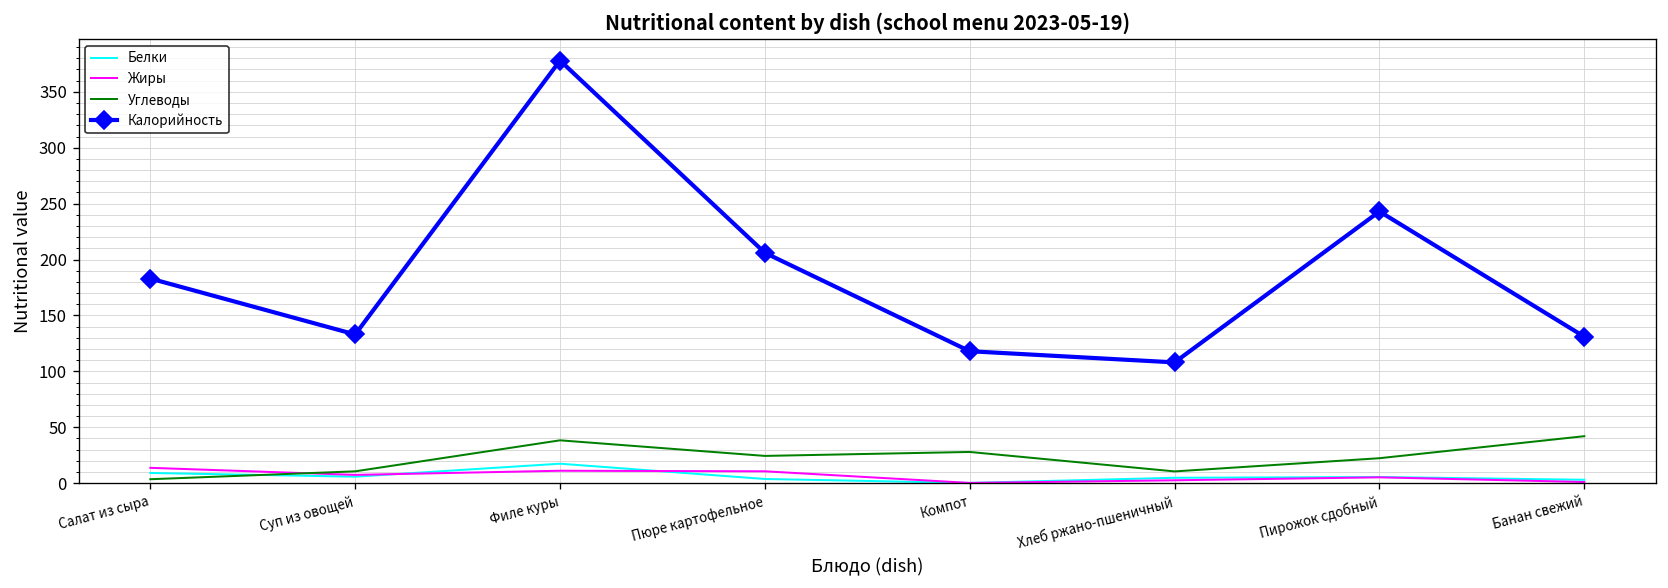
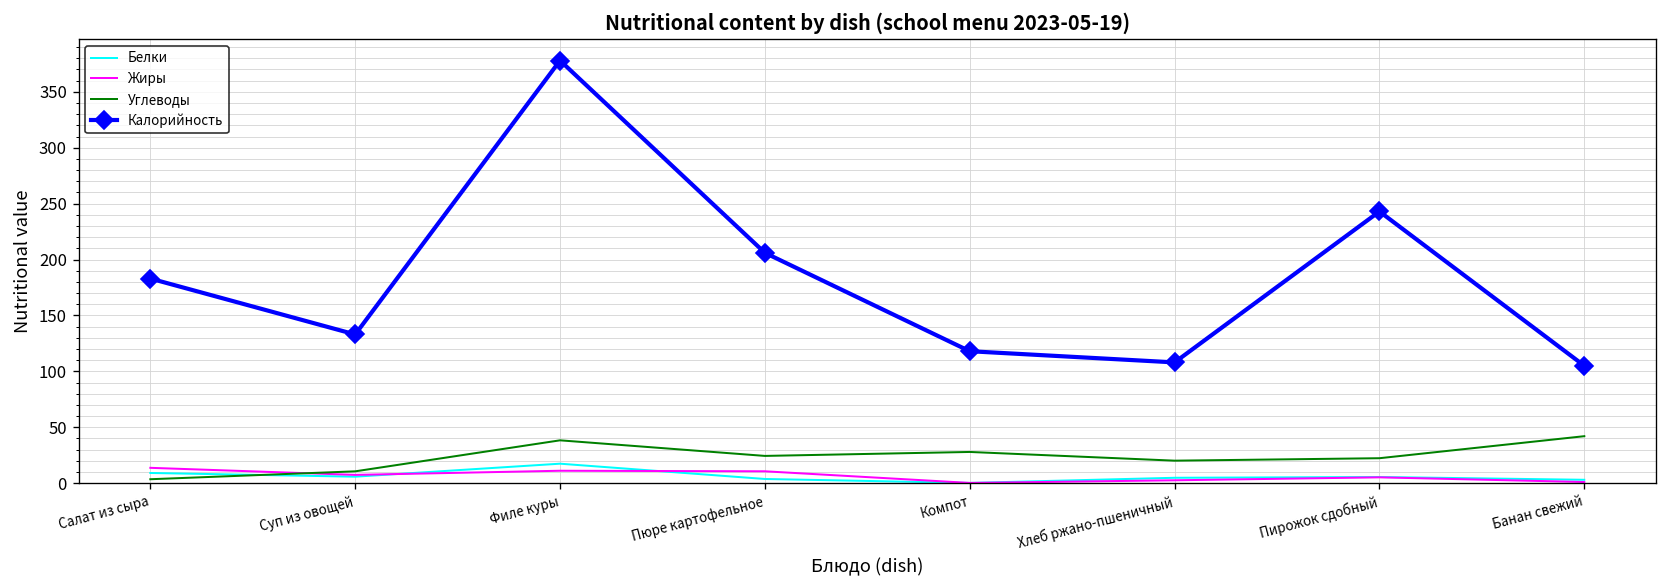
Углеводы, Хлеб ржано-пшеничный: 10 -> 20
Калорийность, Банан свежий: 130 -> 110
